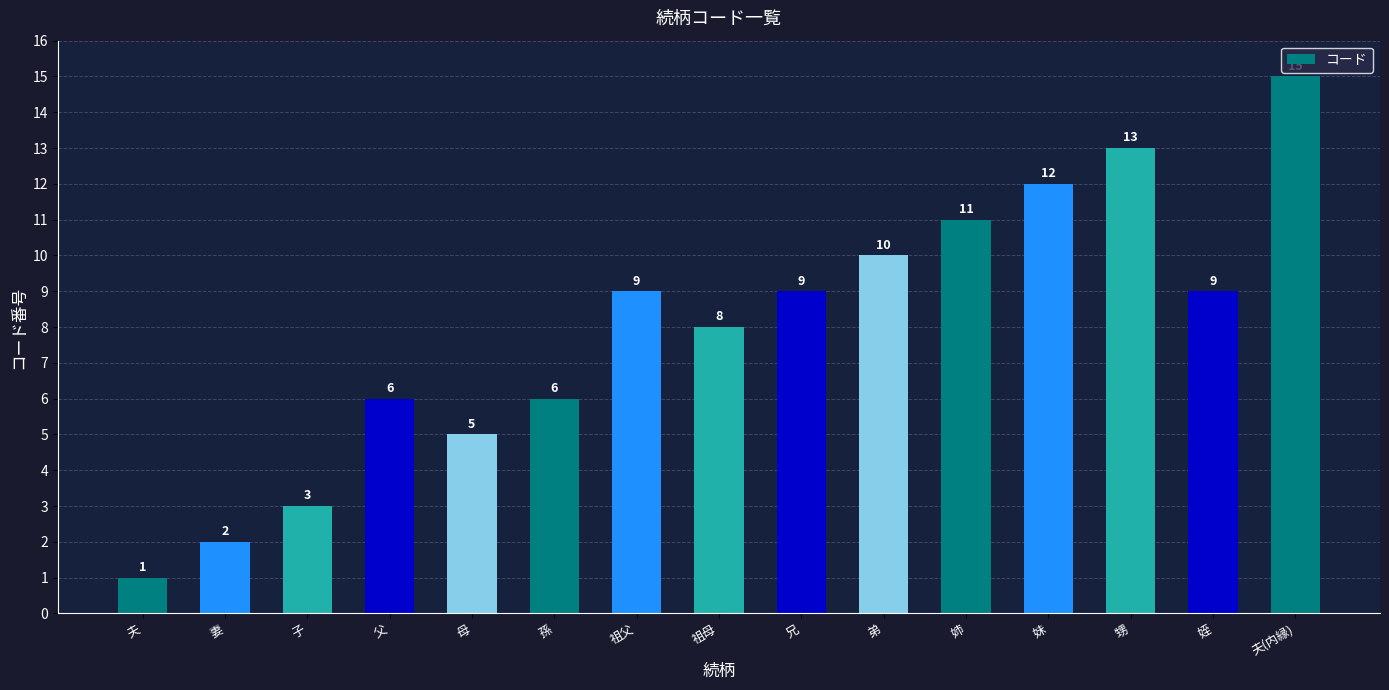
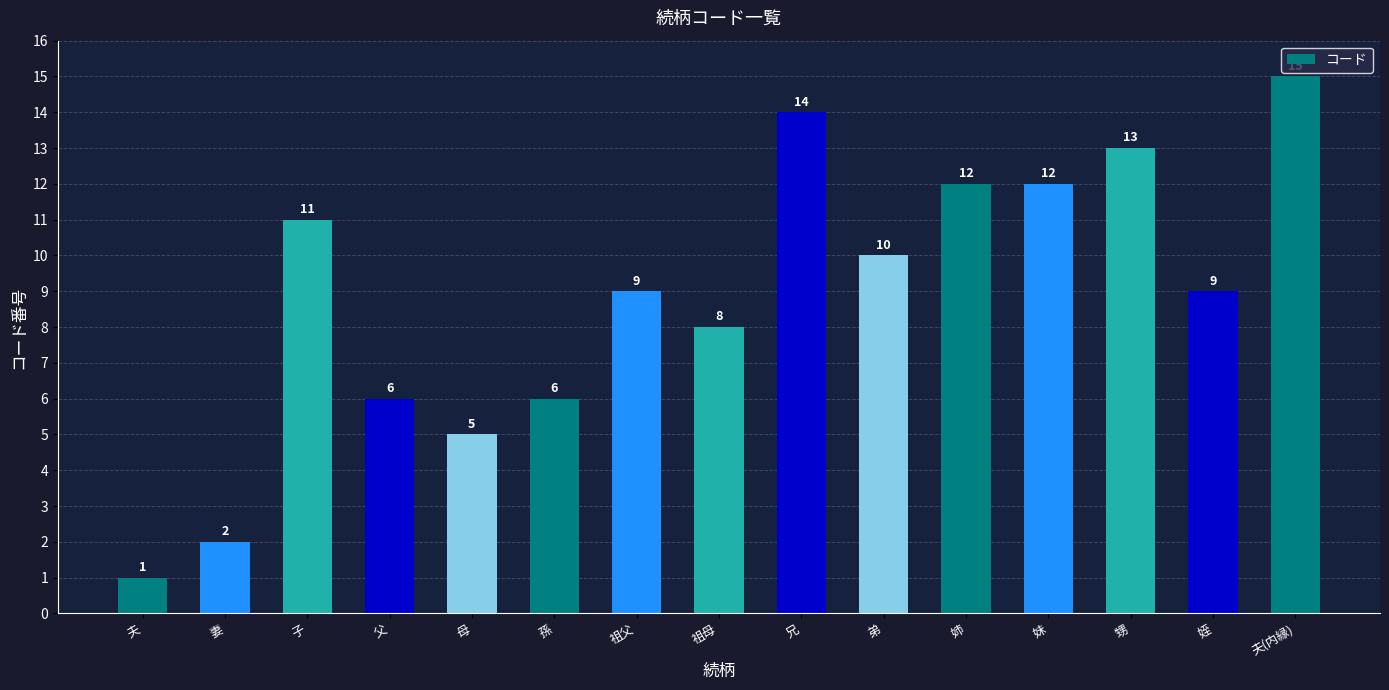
子: 3 -> 11
兄: 9 -> 14
姉: 11 -> 12
